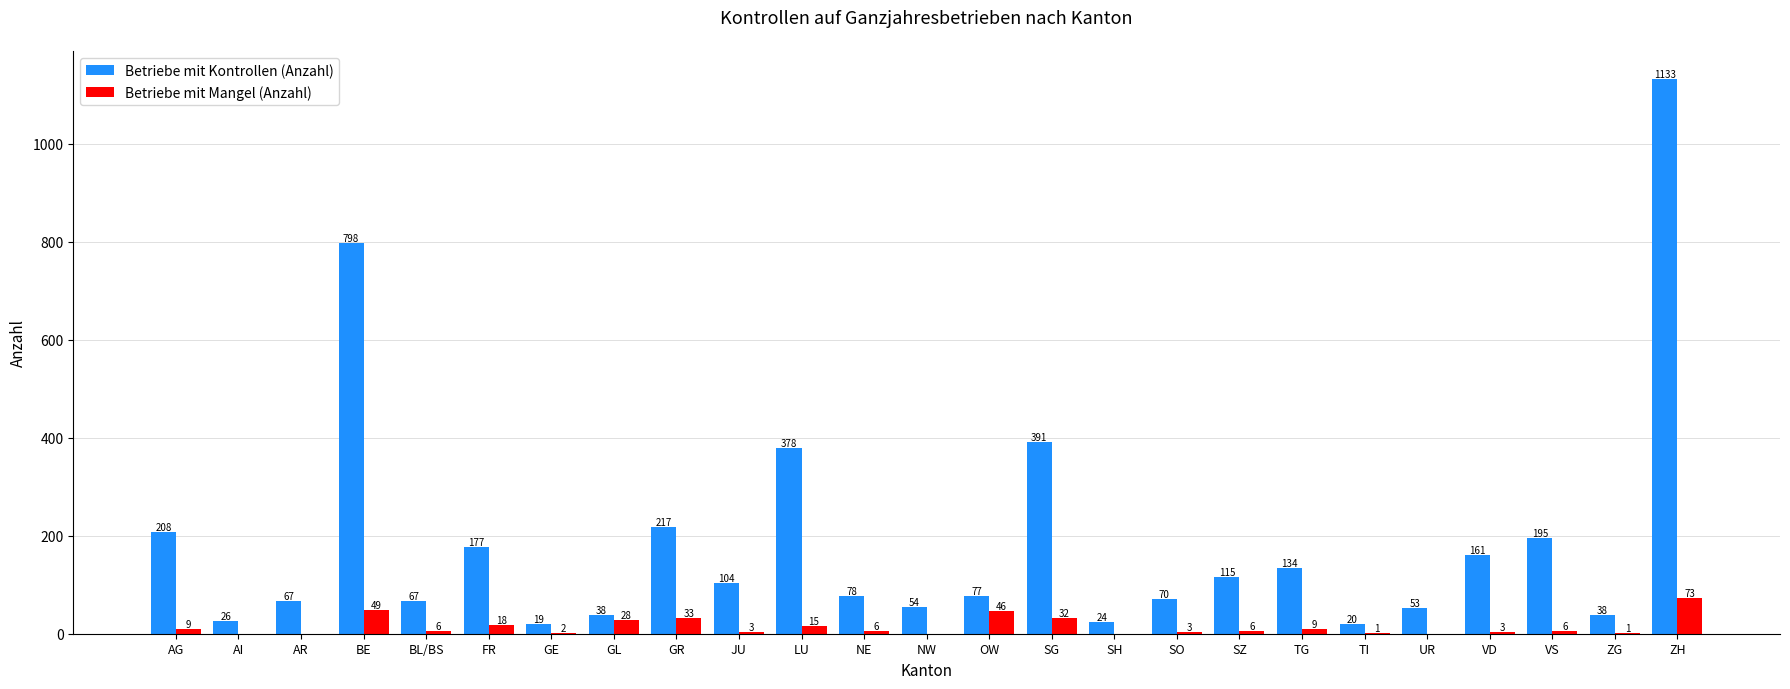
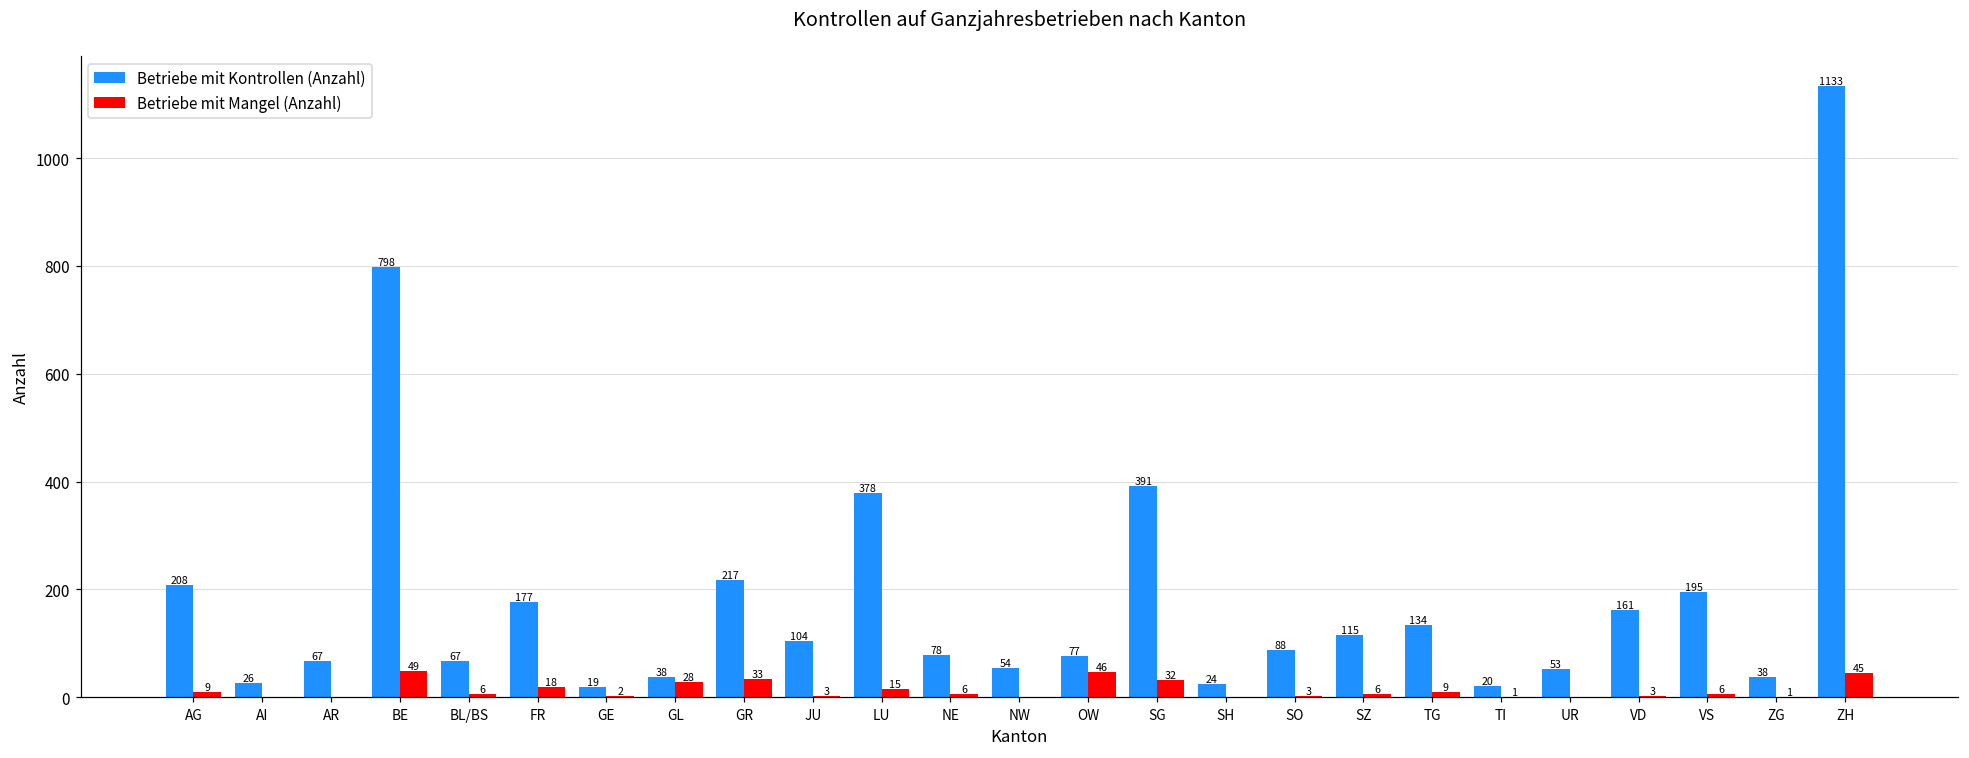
Betriebe mit Kontrollen (Anzahl), SO: 70 -> 88
Betriebe mit Mangel (Anzahl), ZH: 73 -> 45
